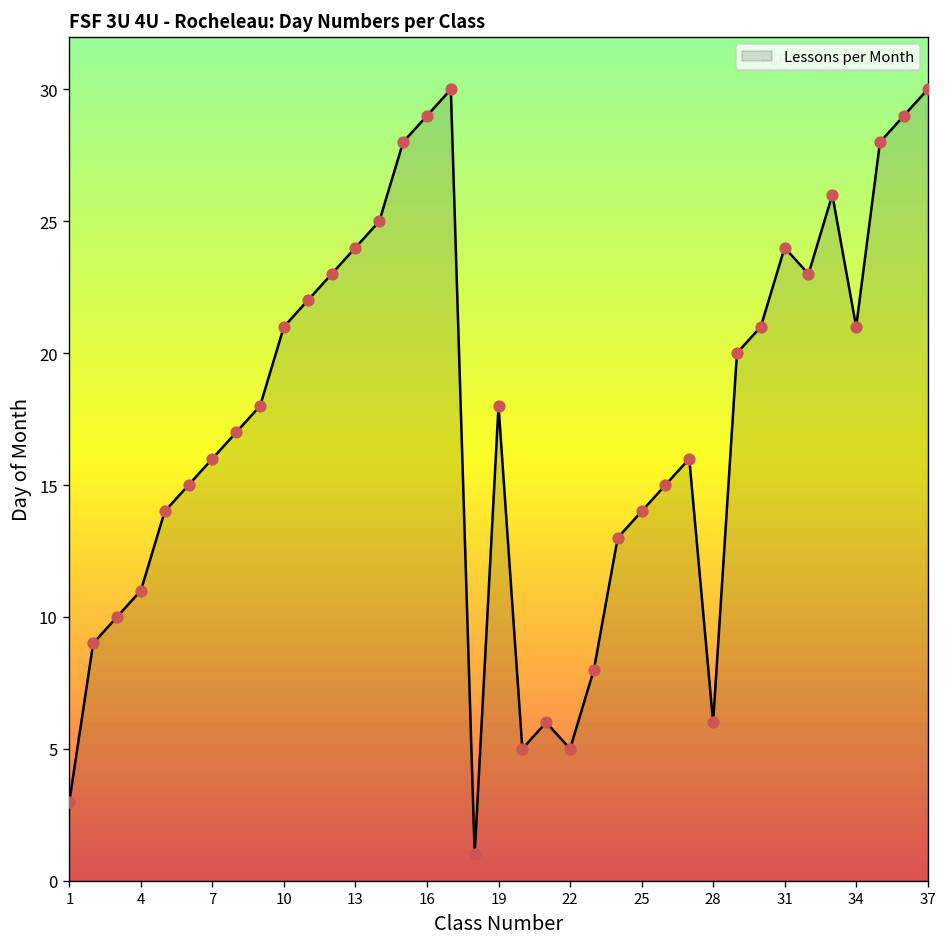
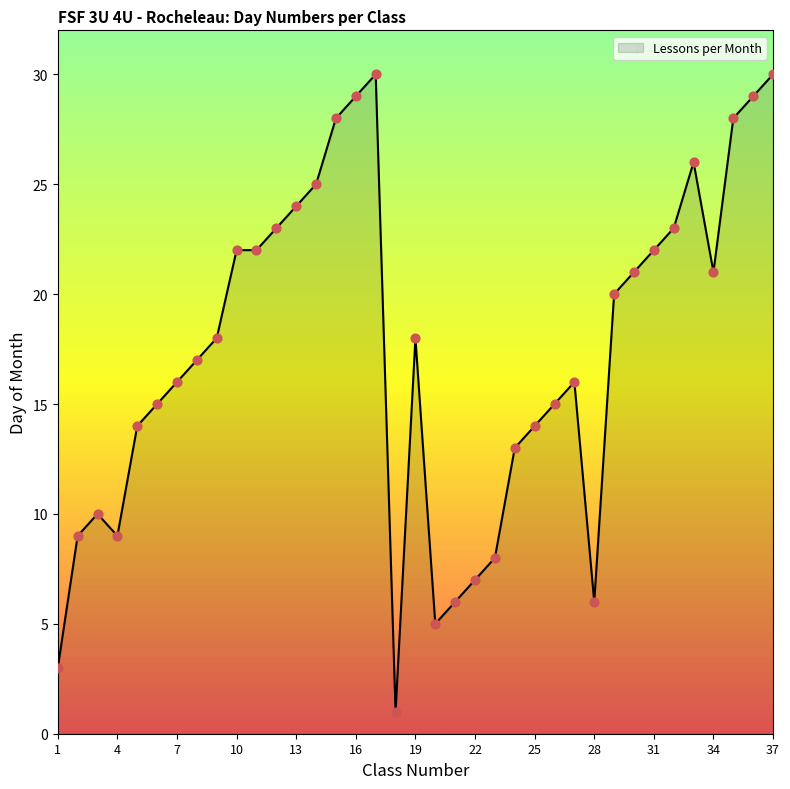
4: 11 -> 9
10: 21 -> 22
22: 5 -> 7
31: 24 -> 22
